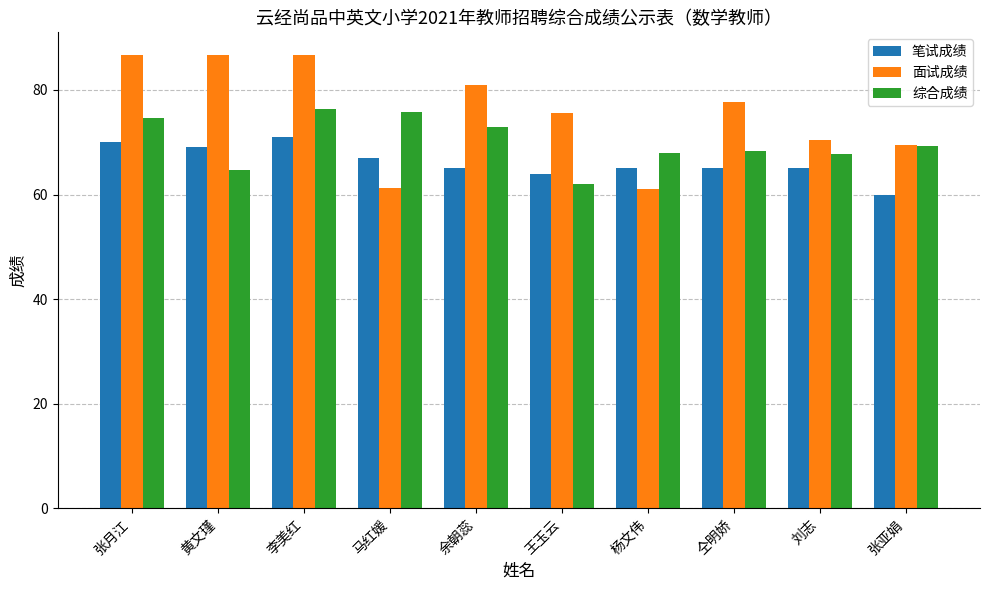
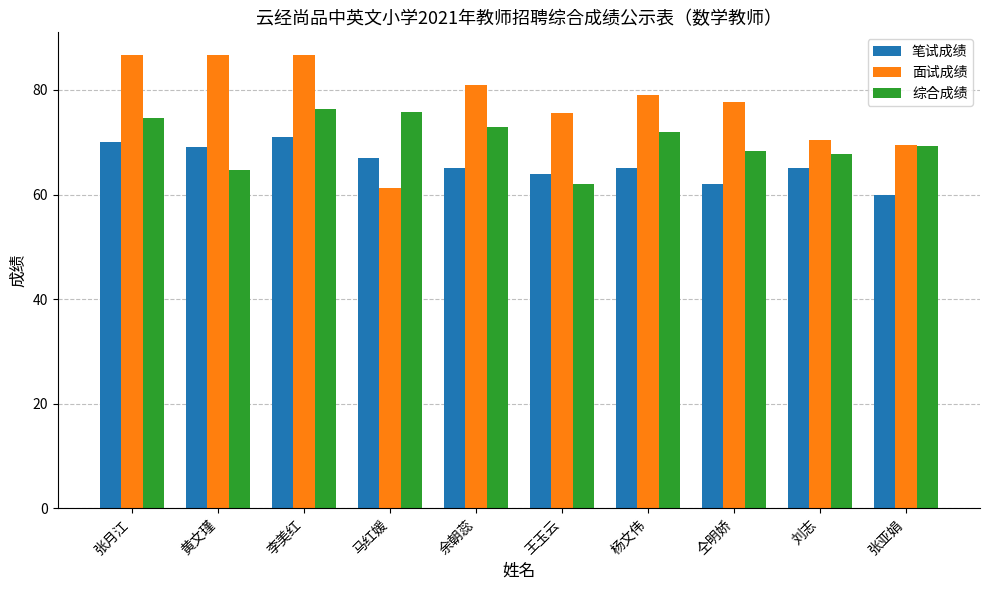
面试成绩, 杨文伟: 61 -> 79
综合成绩, 杨文伟: 68 -> 72
笔试成绩, 仝明娇: 65 -> 62
